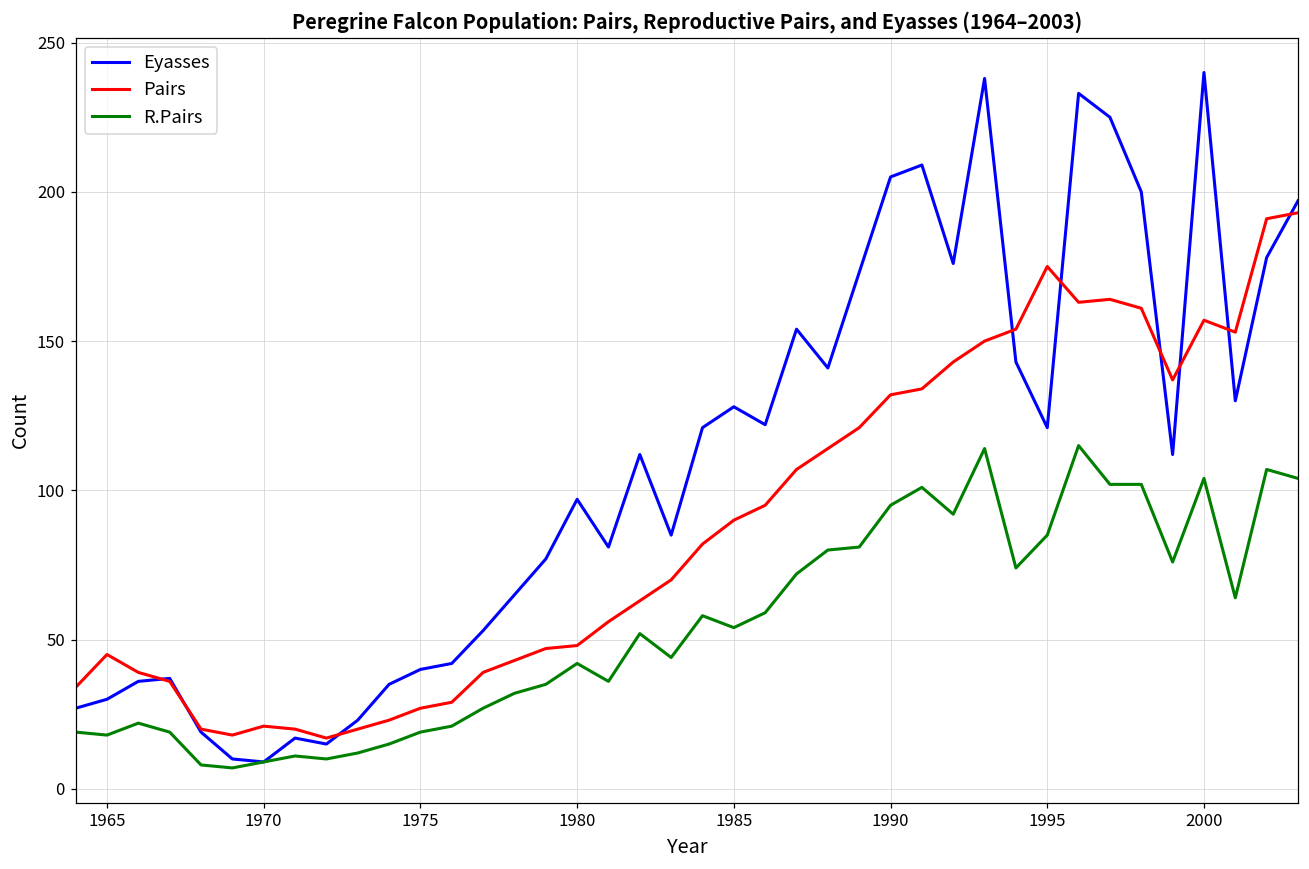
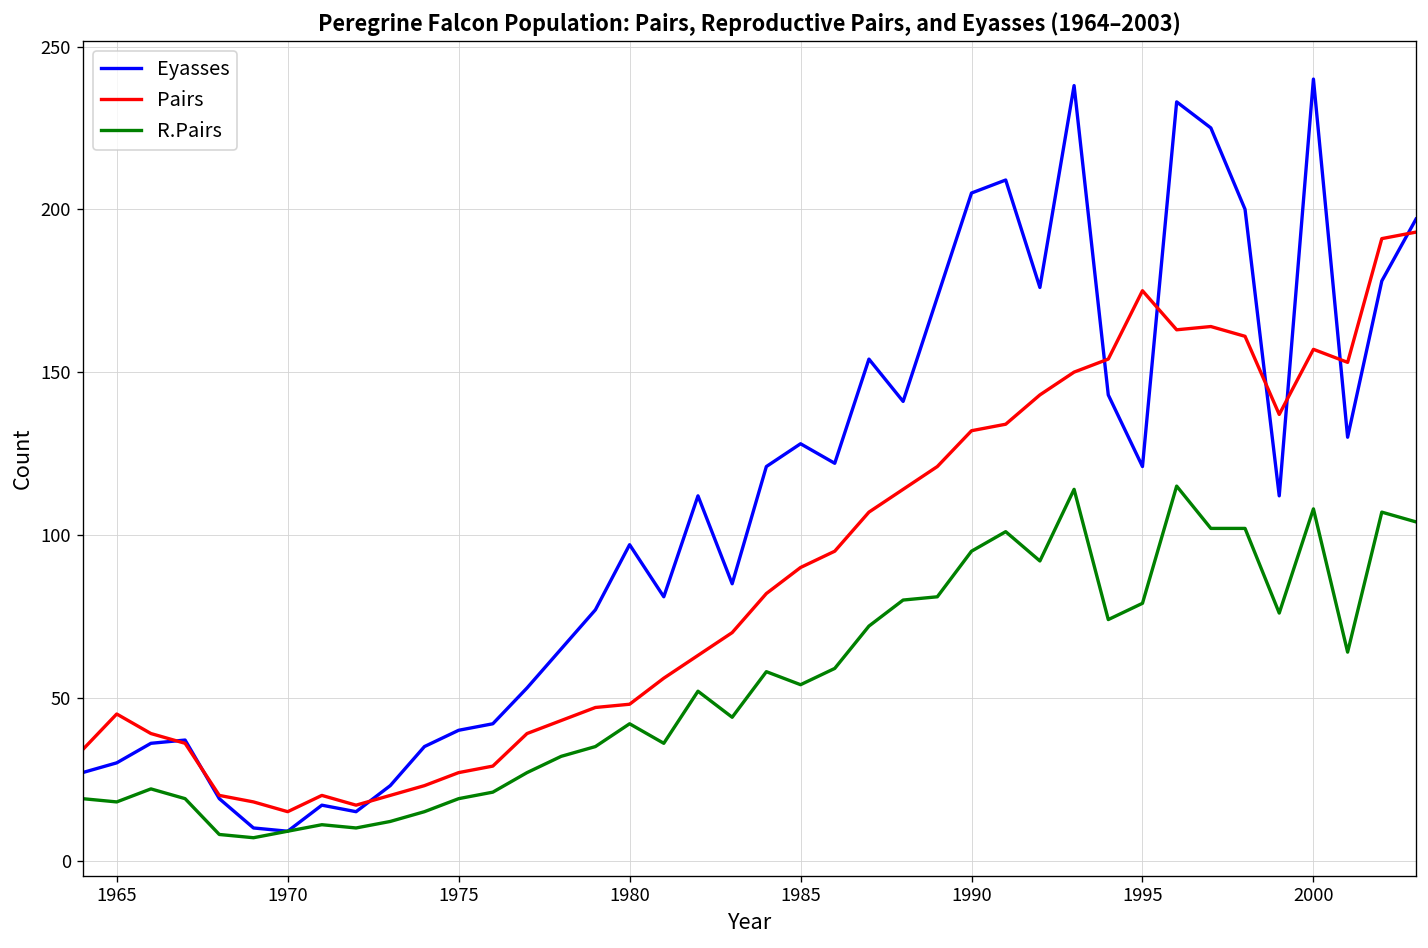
Pairs, 1970: 21 -> 15
R.Pairs, 1995: 85 -> 79
R.Pairs, 2000: 104 -> 108
